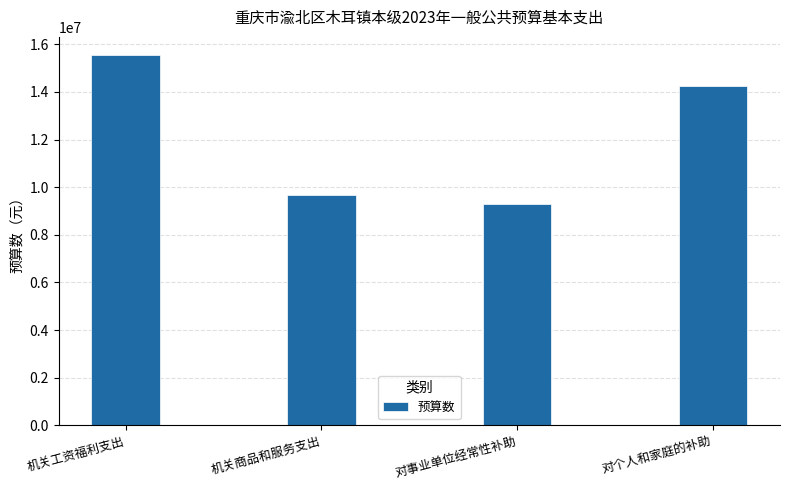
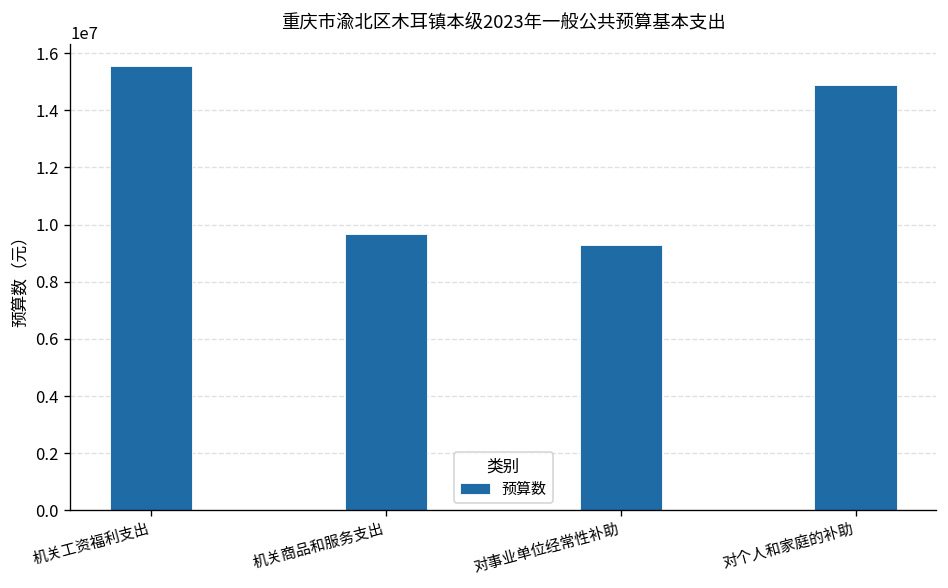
对个人和家庭的补助: 14200000 -> 14900000
